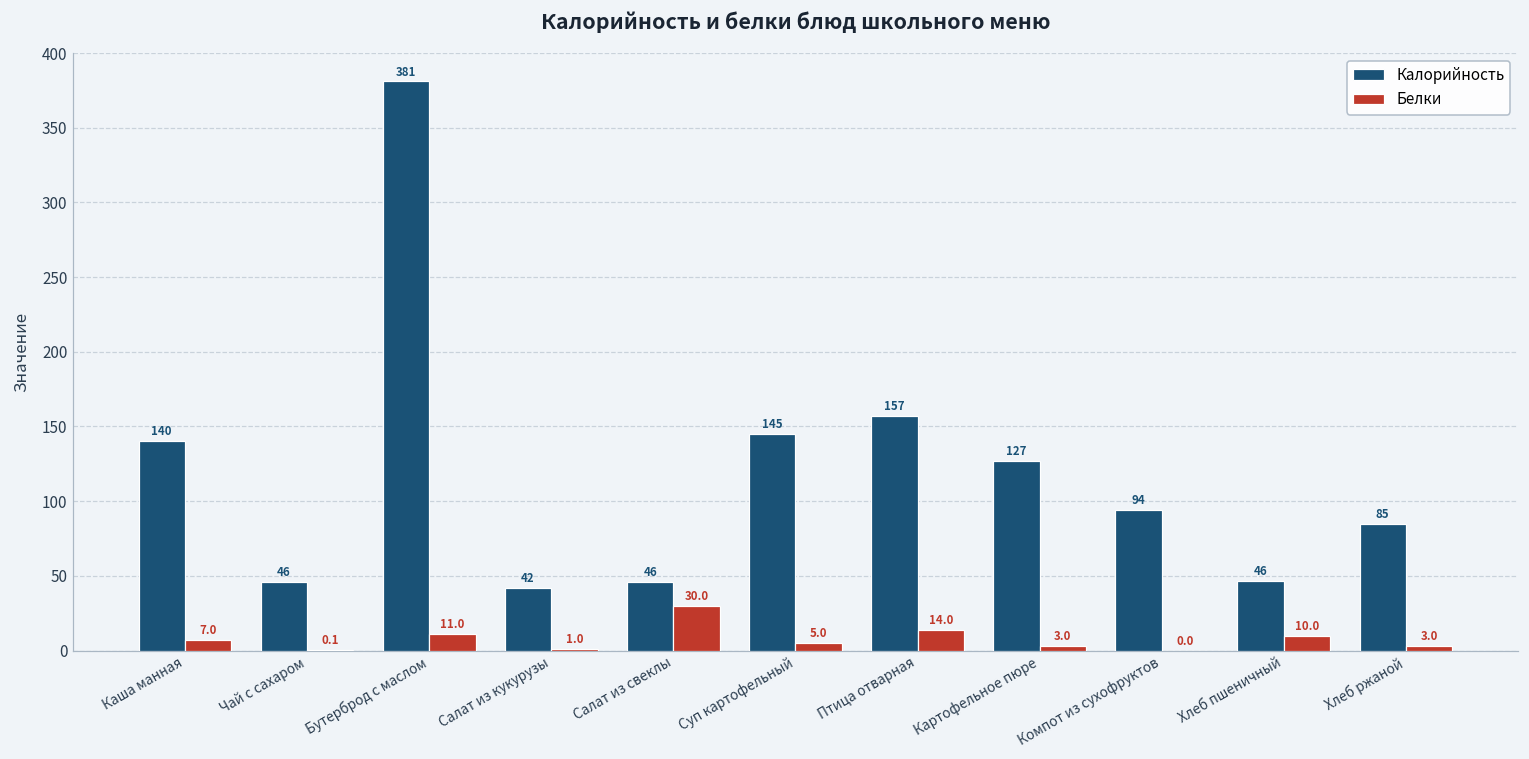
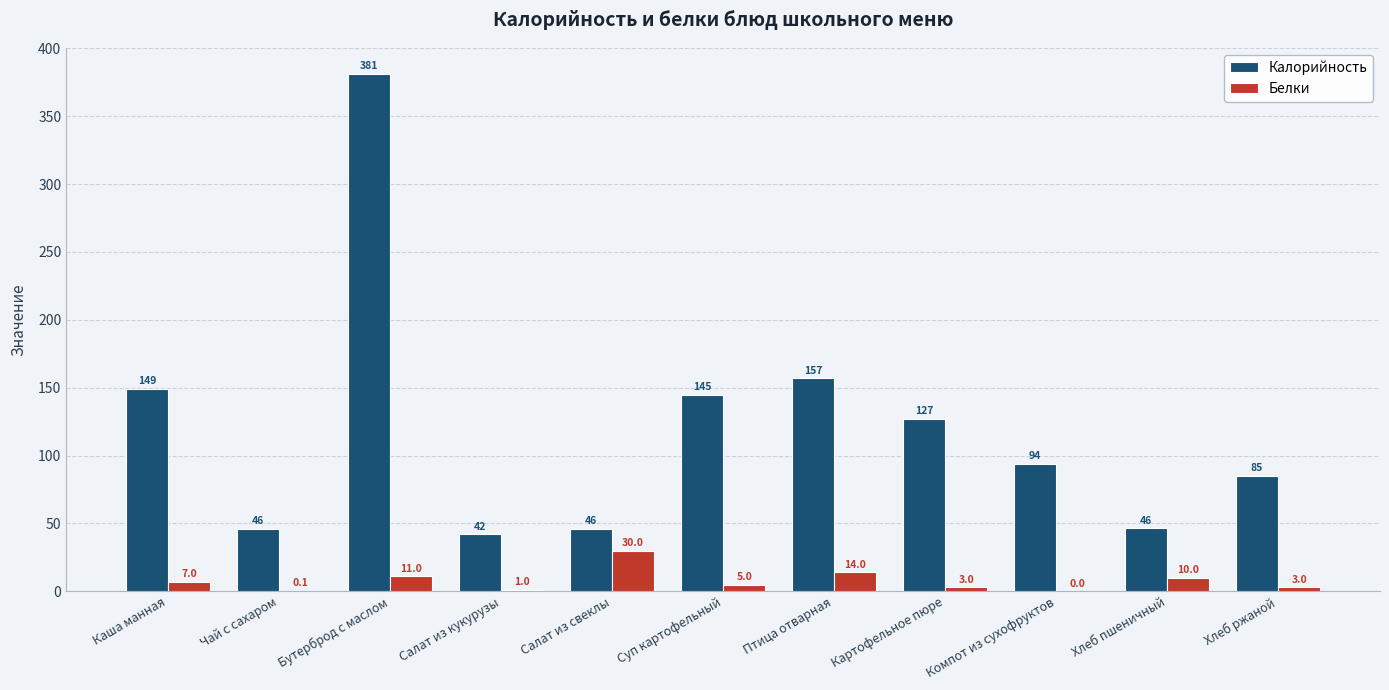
Калорийность, Каша манная: 140 -> 149
